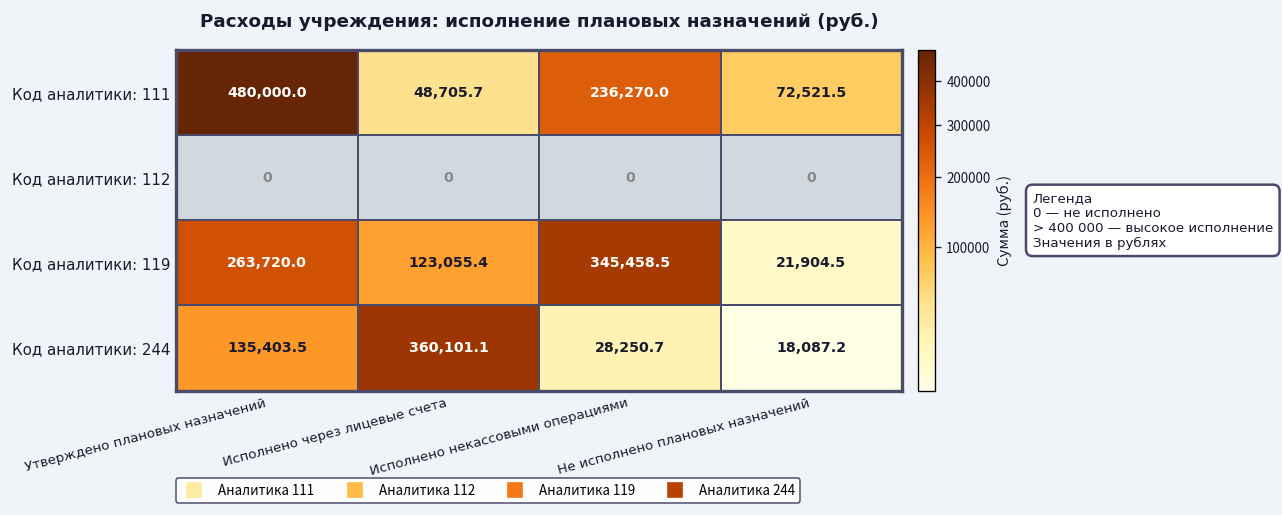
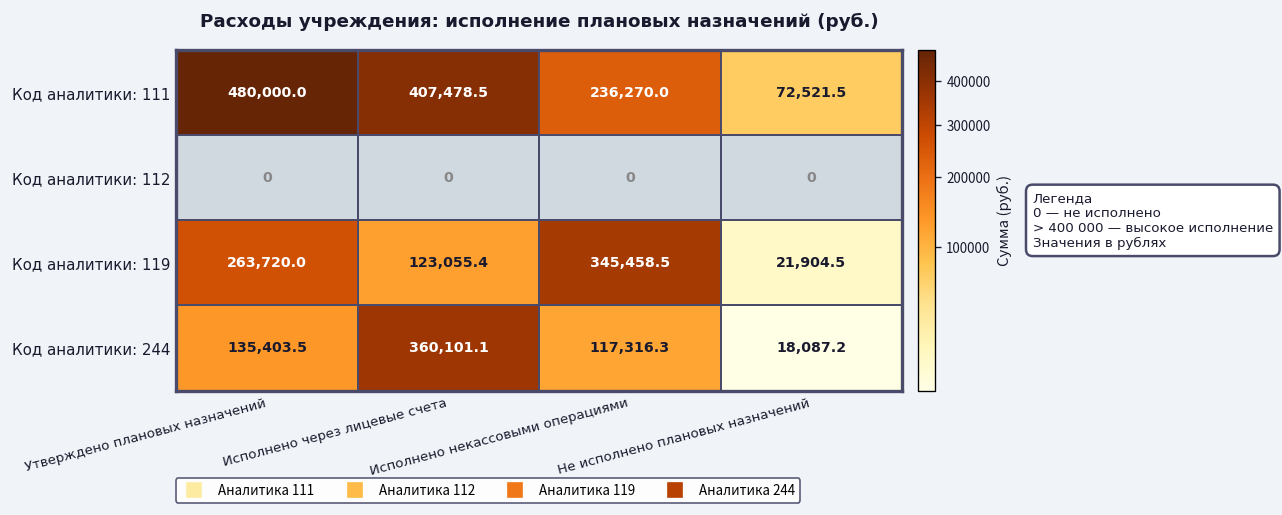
Код аналитики: 111, Исполнено через лицевые счета: 48,705.7 -> 407,478.5
Код аналитики: 244, Исполнено некассовыми операциями: 28,250.7 -> 117,316.3
